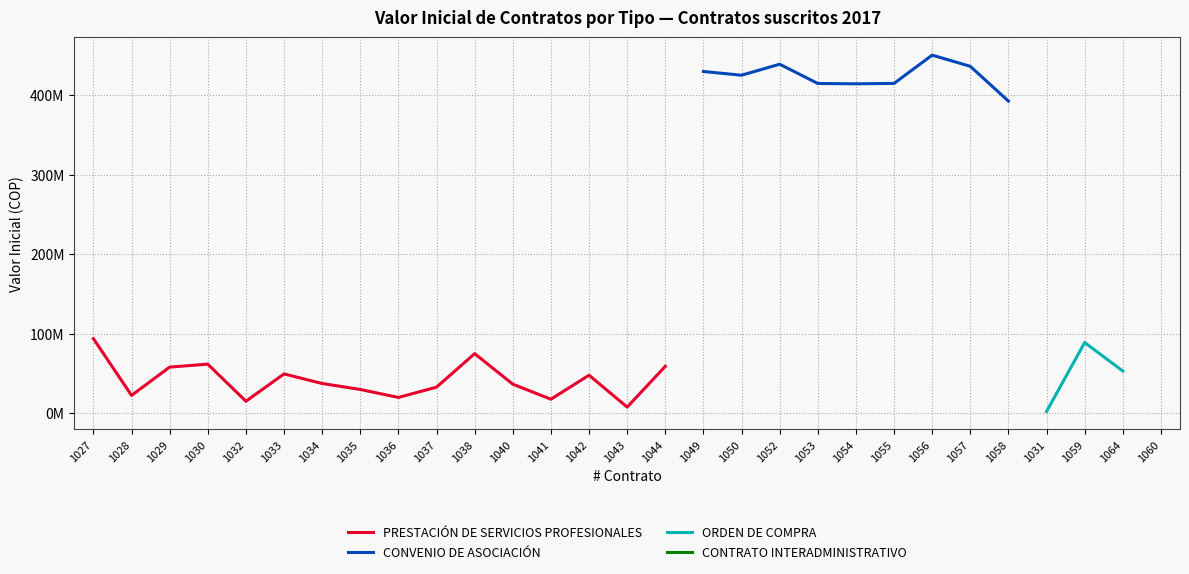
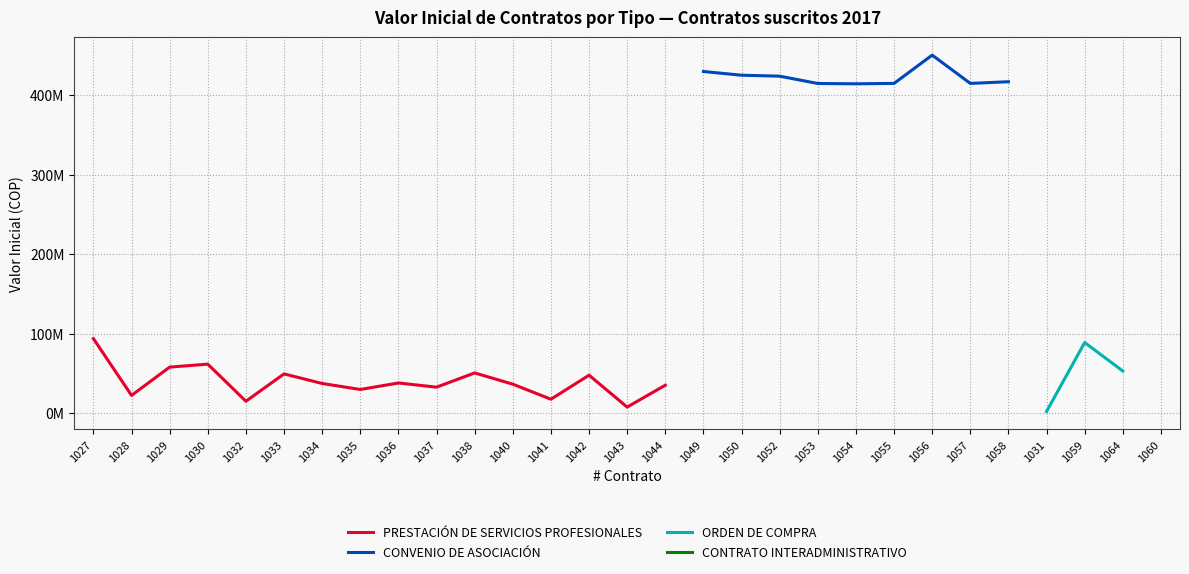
PRESTACIÓN DE SERVICIOS PROFESIONALES, 1036: 20000000 -> 40000000
PRESTACIÓN DE SERVICIOS PROFESIONALES, 1038: 70000000 -> 50000000
PRESTACIÓN DE SERVICIOS PROFESIONALES, 1044: 60000000 -> 40000000
CONVENIO DE ASOCIACIÓN, 1052: 440000000 -> 420000000
CONVENIO DE ASOCIACIÓN, 1057: 440000000 -> 420000000
CONVENIO DE ASOCIACIÓN, 1058: 390000000 -> 420000000
